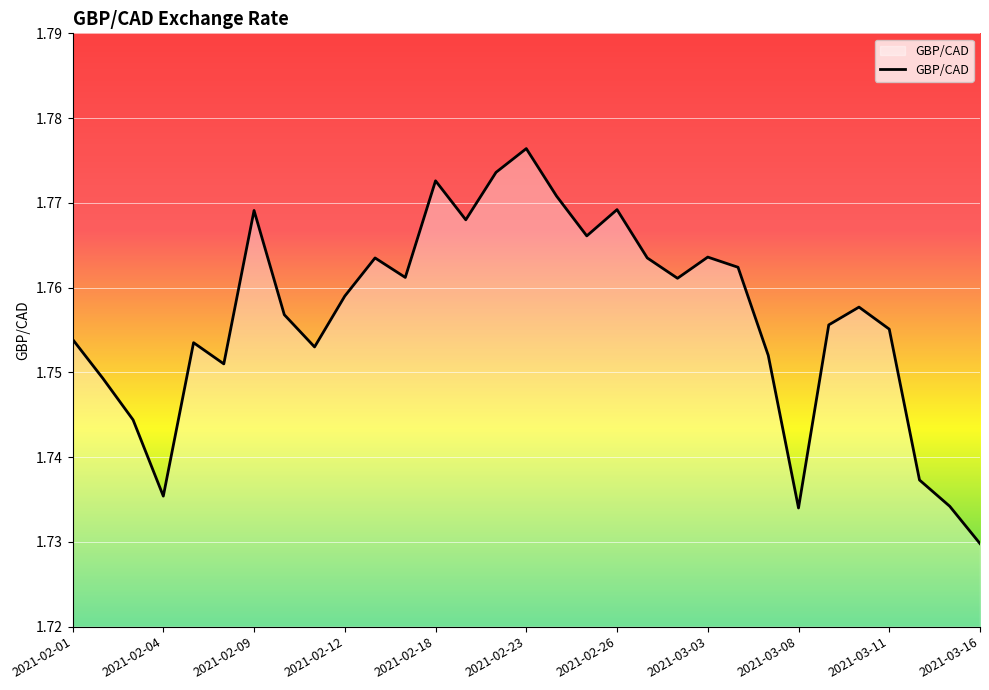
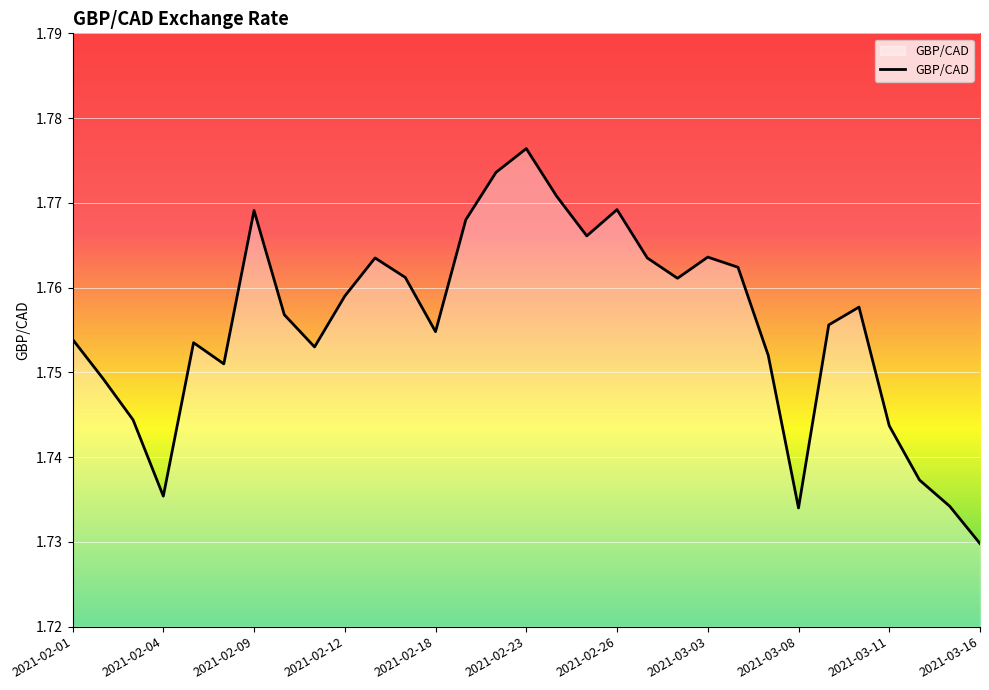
2021-02-18: 1.773 -> 1.755
2021-03-11: 1.755 -> 1.744
